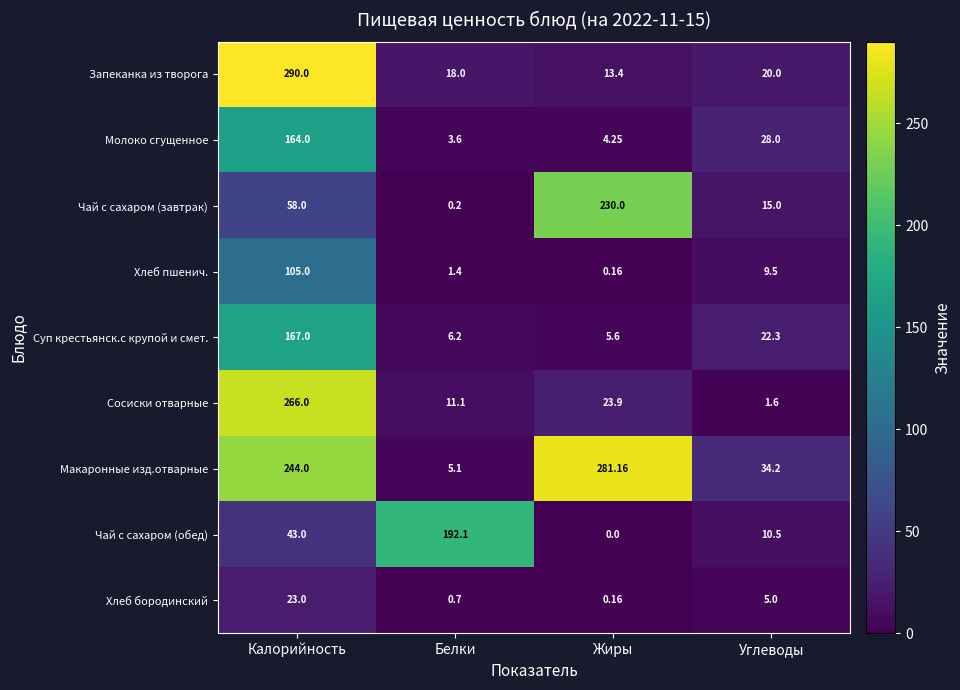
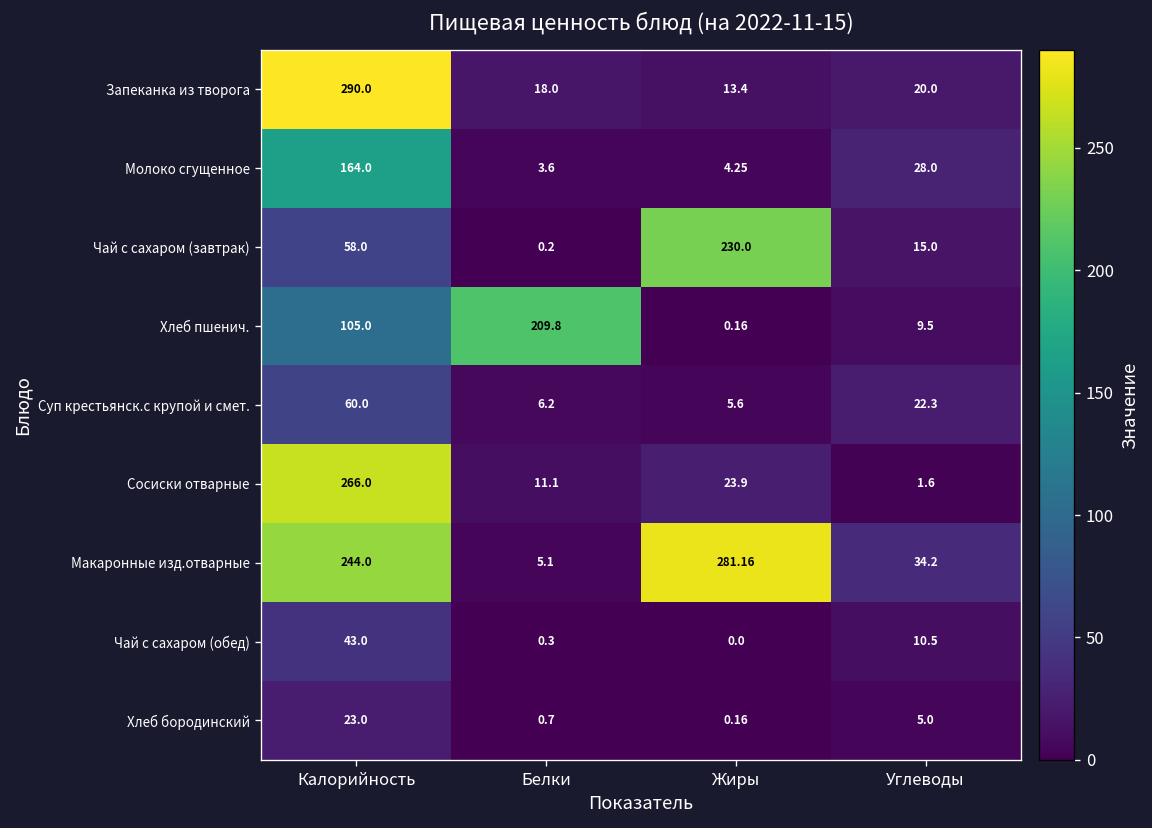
Хлеб пшенич., Белки: 1.4 -> 209.8
Суп крестьянск.с крупой и смет., Калорийность: 167.0 -> 60.0
Чай с сахаром (обед), Белки: 192.1 -> 0.3
